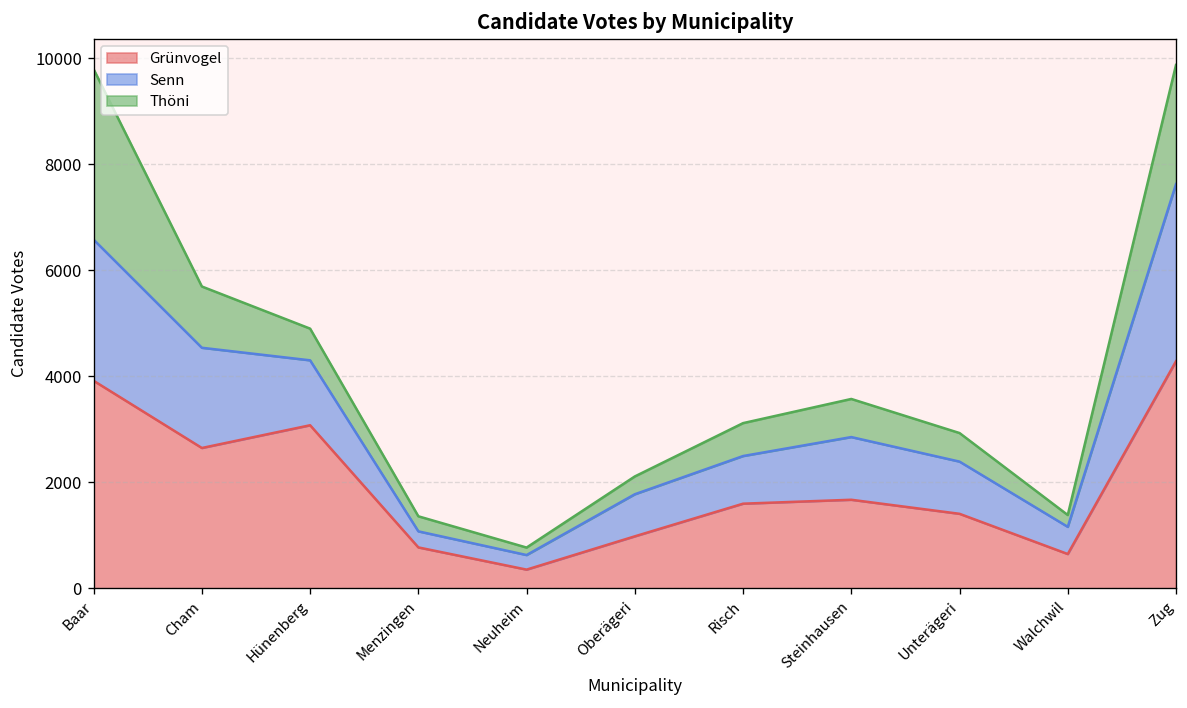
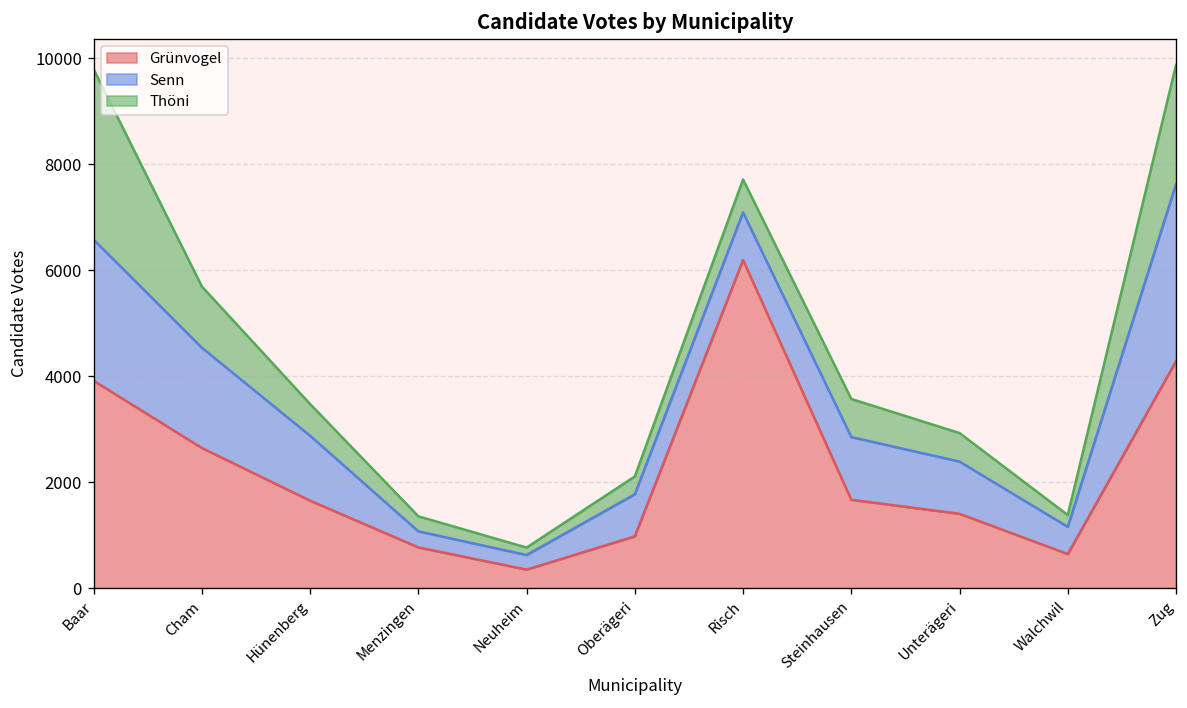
Grünvogel, Hünenberg: 3100 -> 1700
Grünvogel, Risch: 1600 -> 6200
